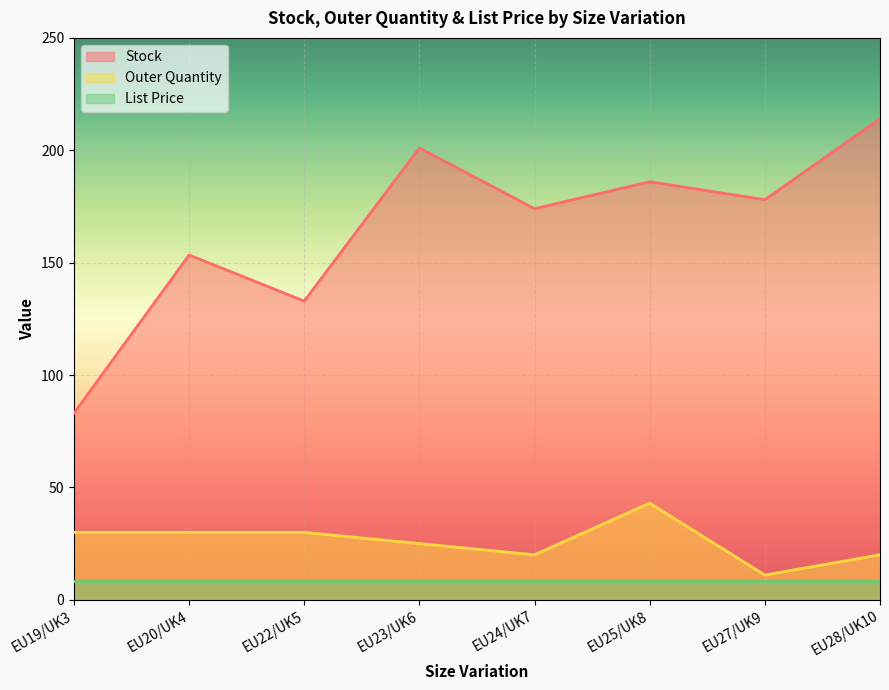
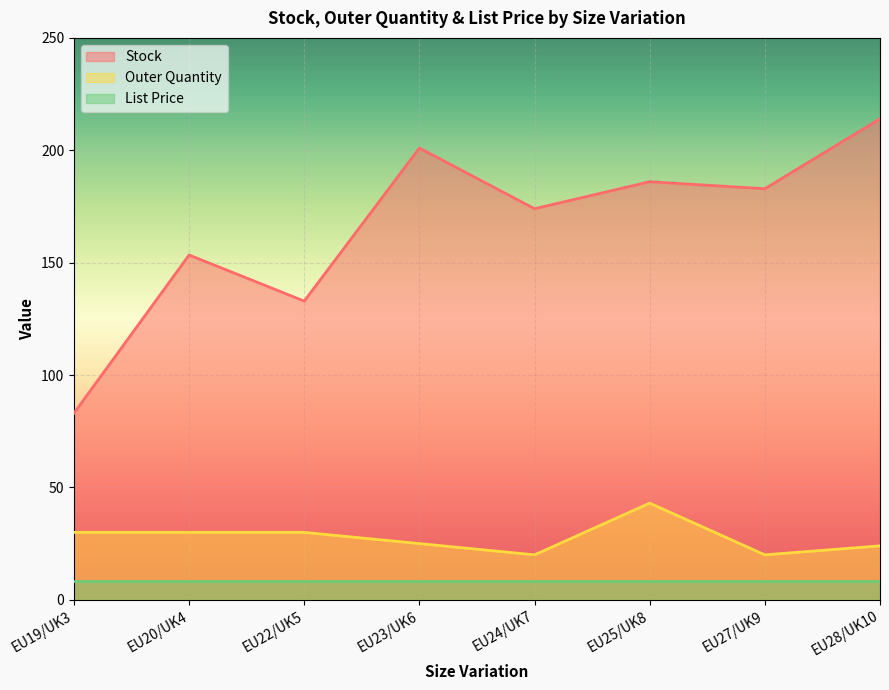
Stock, EU27/UK9: 178 -> 183
Outer Quantity, EU27/UK9: 11 -> 20
Outer Quantity, EU28/UK10: 20 -> 24
